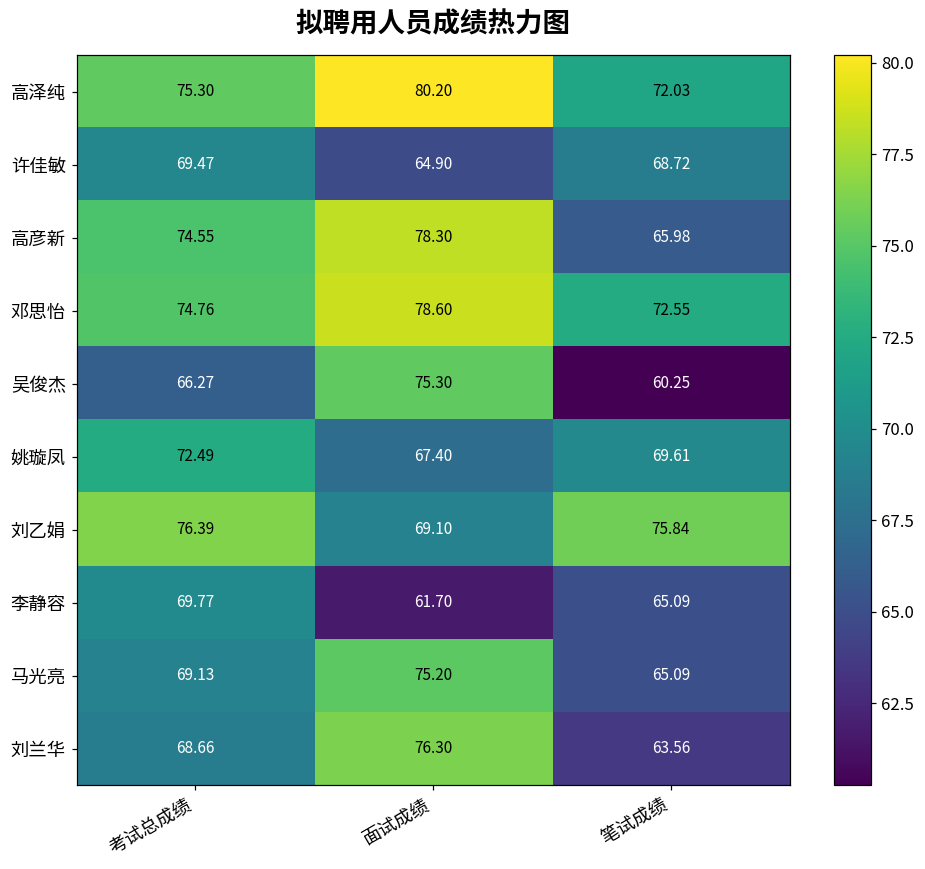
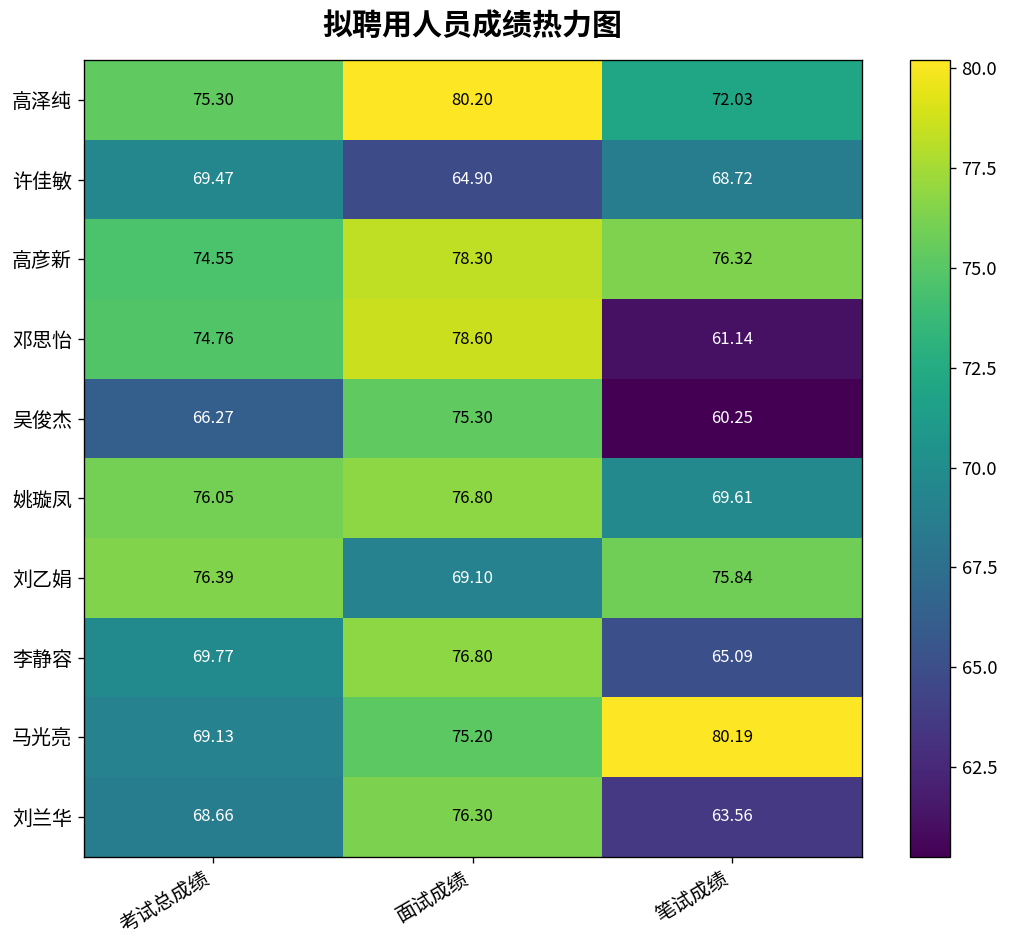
高彦新, 笔试成绩: 65.98 -> 76.32
邓思怡, 笔试成绩: 72.55 -> 61.14
姚璇凤, 考试总成绩: 72.49 -> 76.05
姚璇凤, 面试成绩: 67.40 -> 76.80
李静容, 面试成绩: 61.70 -> 76.80
马光亮, 笔试成绩: 65.09 -> 80.19
